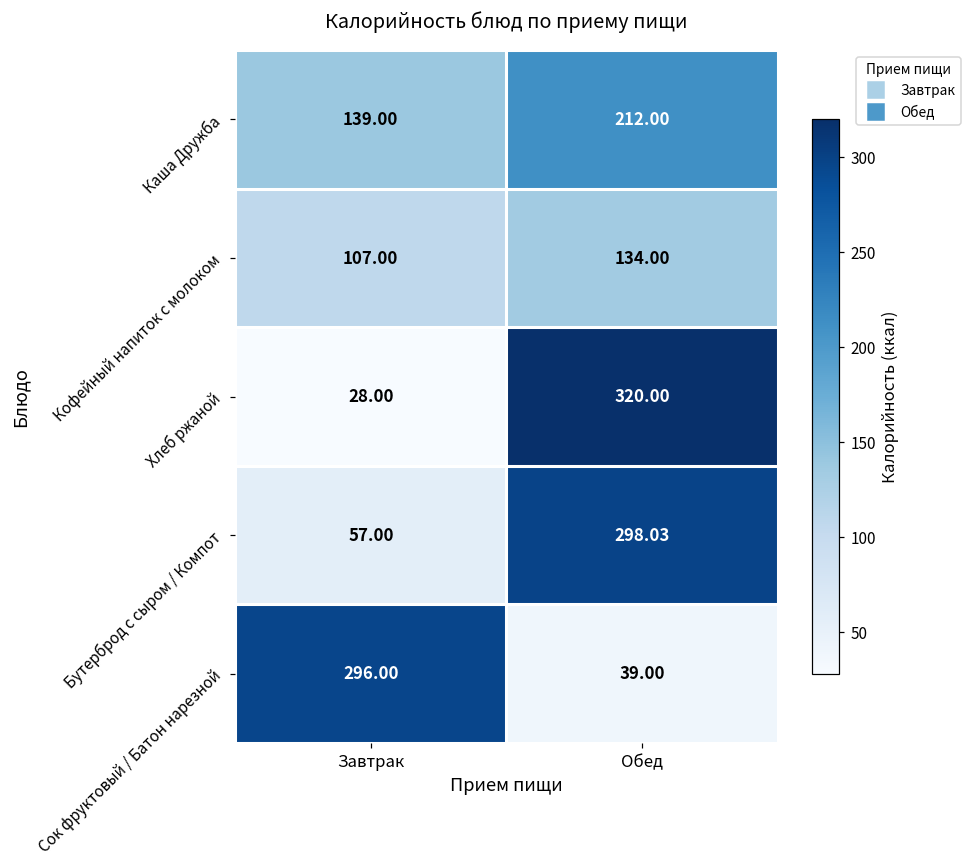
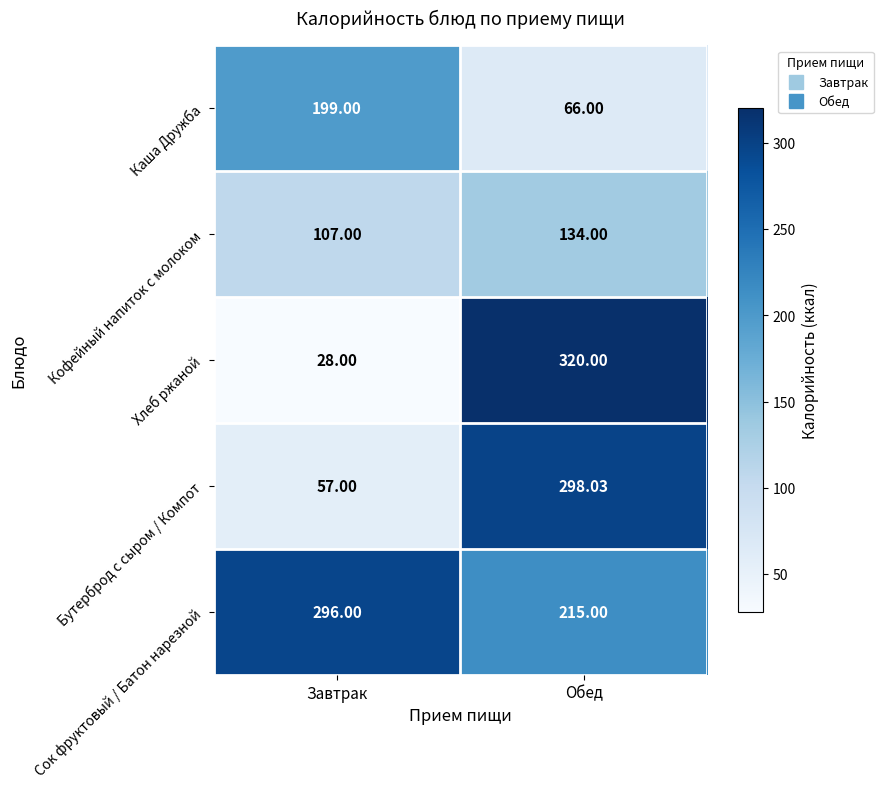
Каша Дружба, Завтрак: 139.00 -> 199.00
Каша Дружба, Обед: 212.00 -> 66.00
Сок фруктовый / Батон нарезной, Обед: 39.00 -> 215.00
